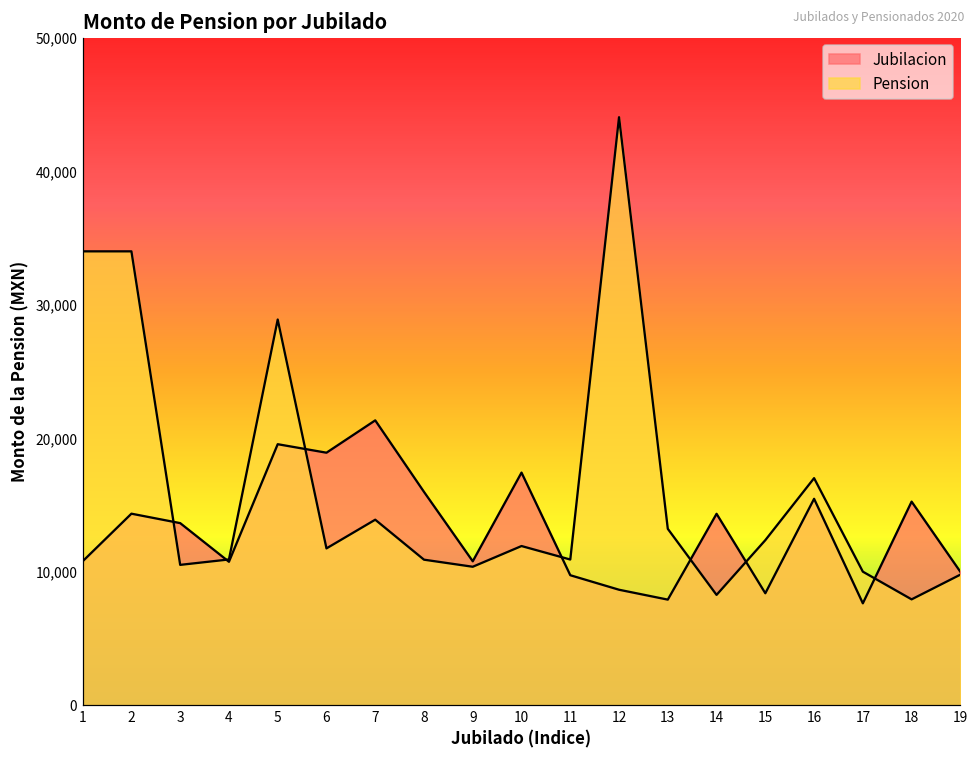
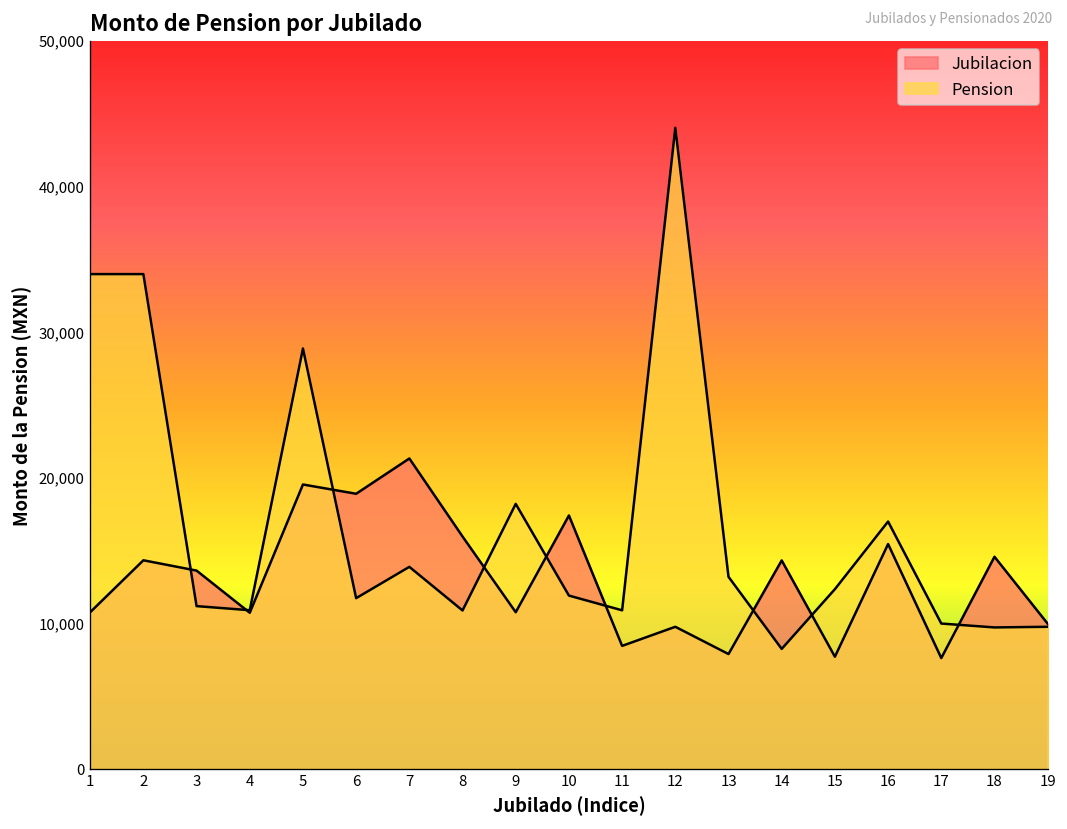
Pension, 3: 10,500 -> 11,200
Pension, 9: 10,400 -> 18,200
Jubilacion, 11: 9,700 -> 8,500
Jubilacion, 12: 8,700 -> 9,800
Jubilacion, 15: 8,400 -> 7,700
Jubilacion, 18: 15,300 -> 14,600
Pension, 18: 7,900 -> 9,700
